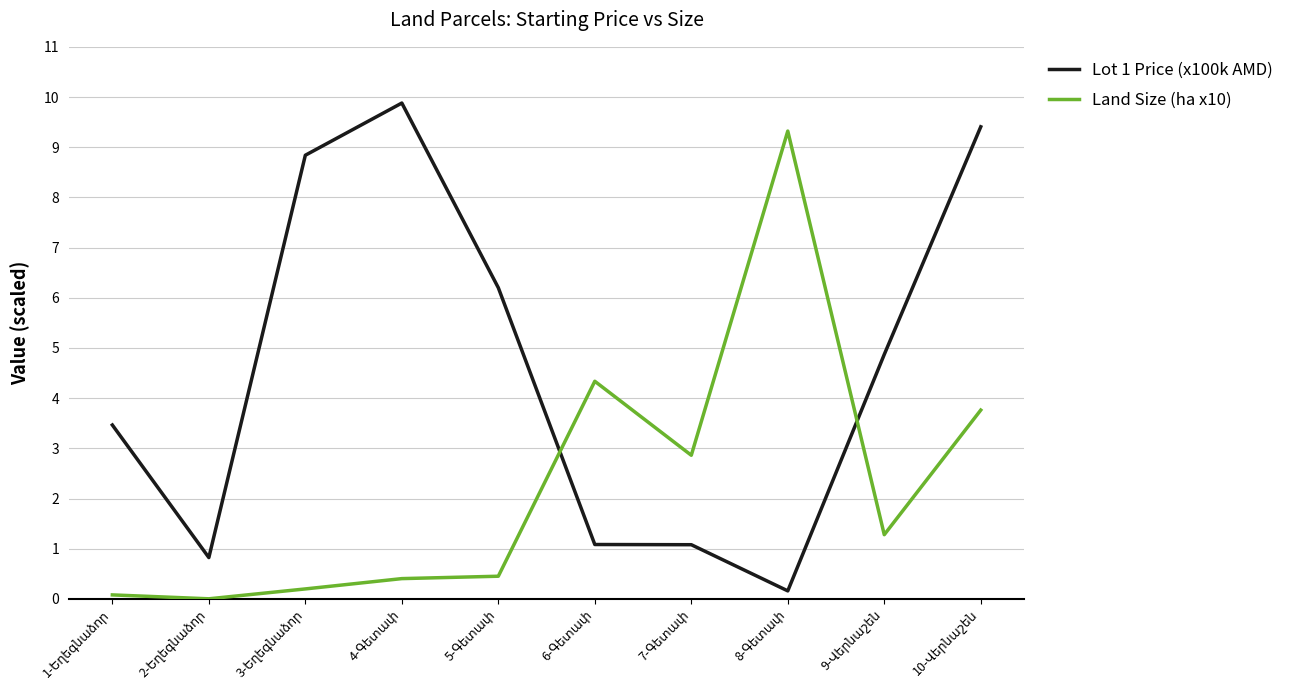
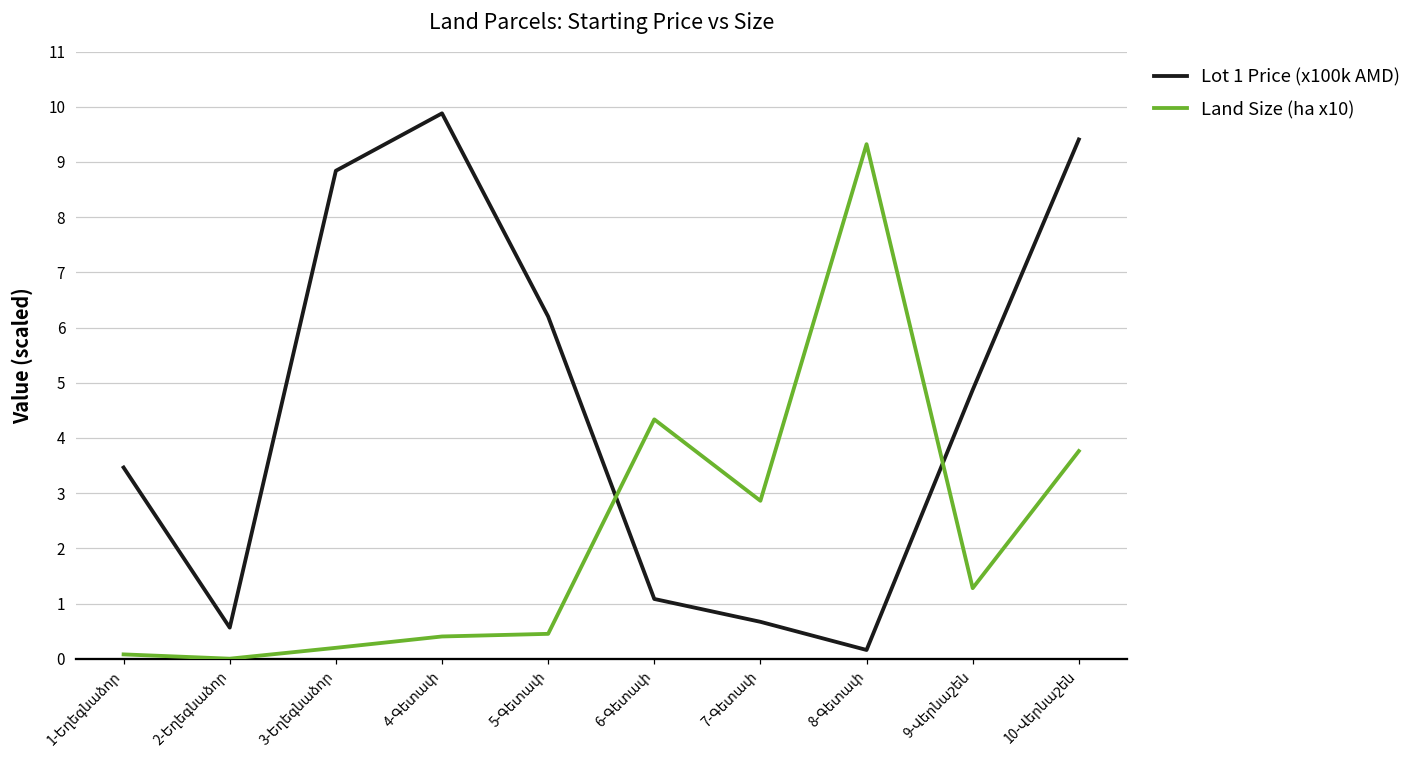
Lot 1 Price (x100k AMD), 2-Եղեգնաձոր: 0.8 -> 0.6
Lot 1 Price (x100k AMD), 7-Գետափ: 1.1 -> 0.7
